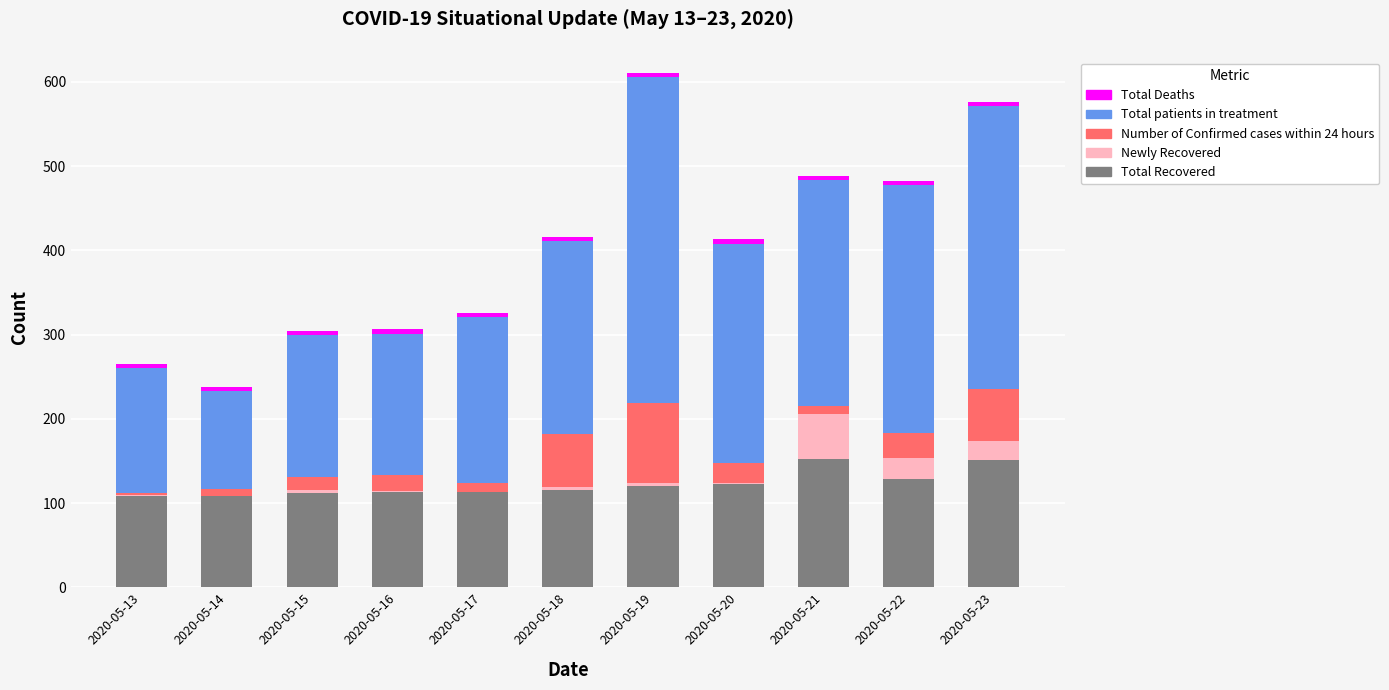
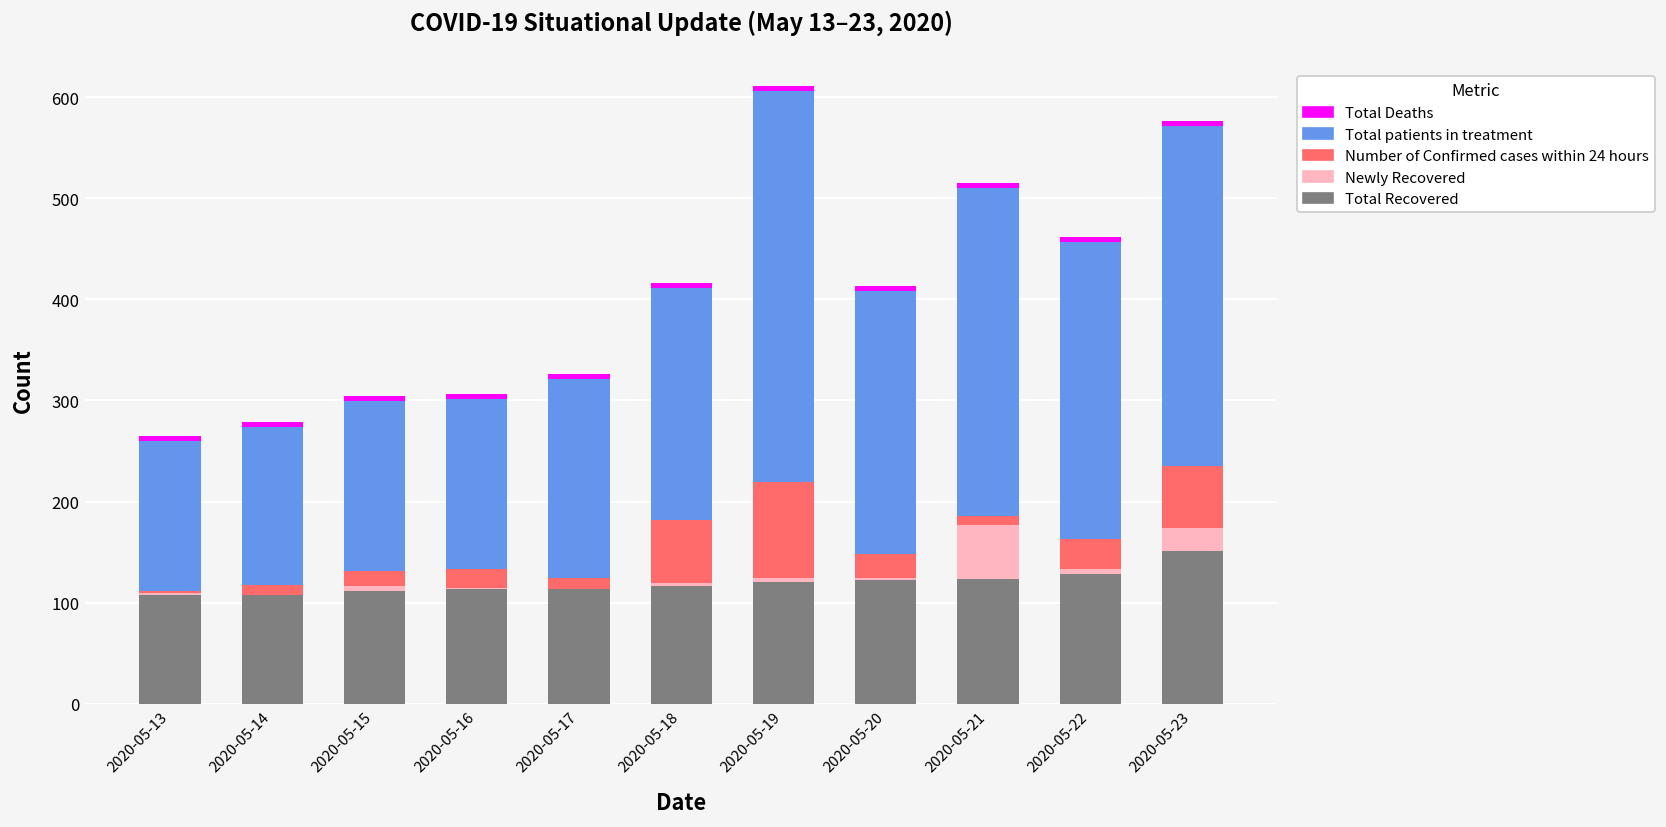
Total patients in treatment, 2020-05-14: 120 -> 160
Total Recovered, 2020-05-21: 150 -> 120
Total patients in treatment, 2020-05-21: 270 -> 320
Newly Recovered, 2020-05-22: 30 -> 10
